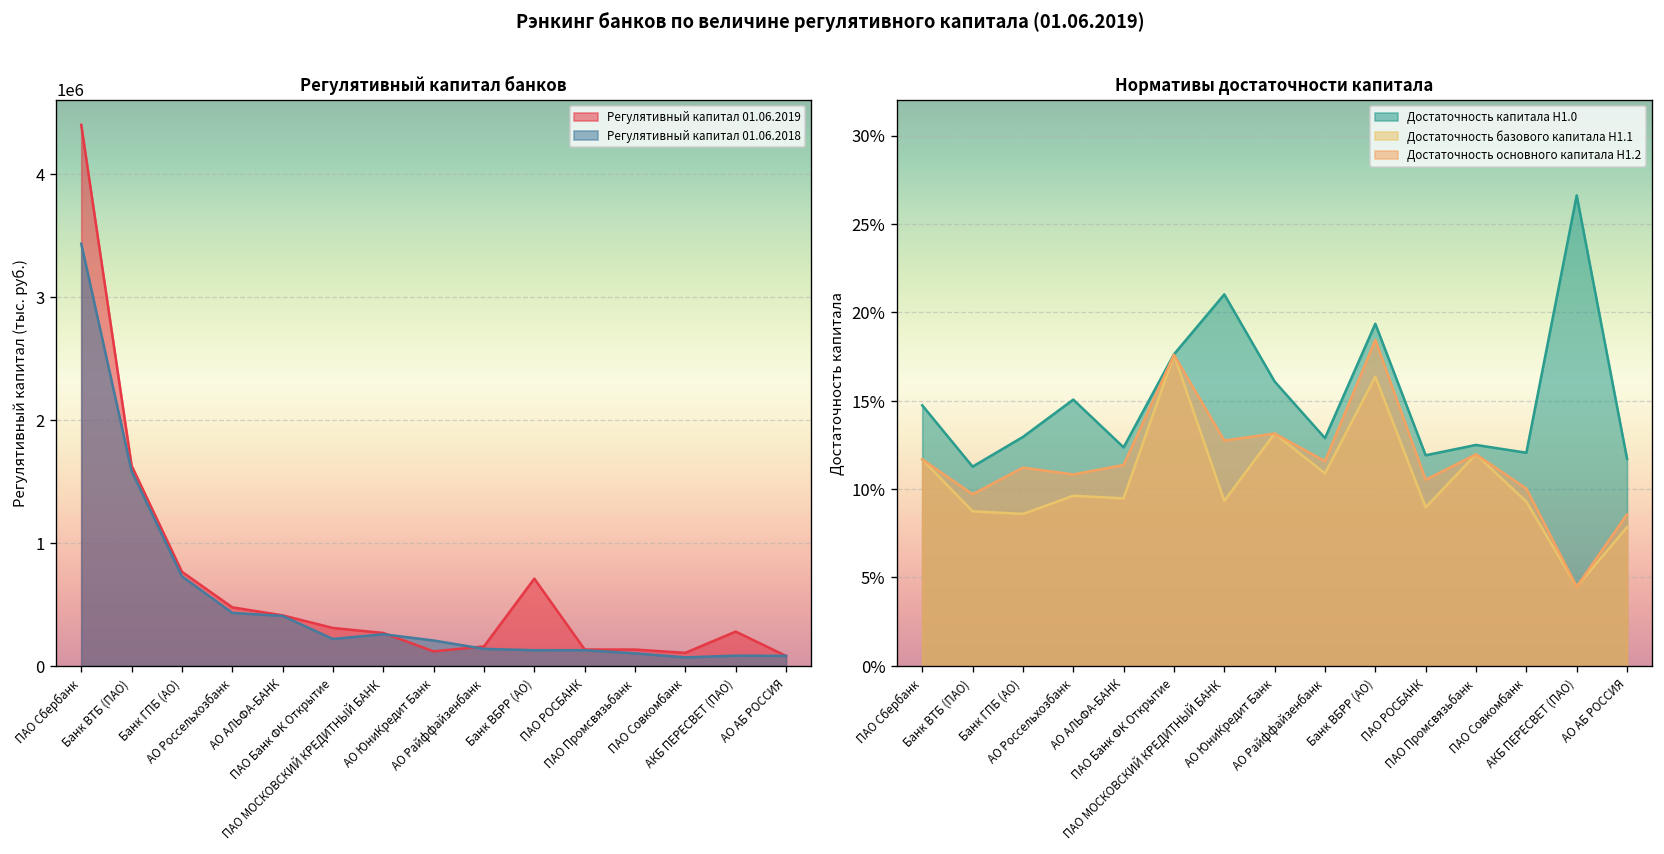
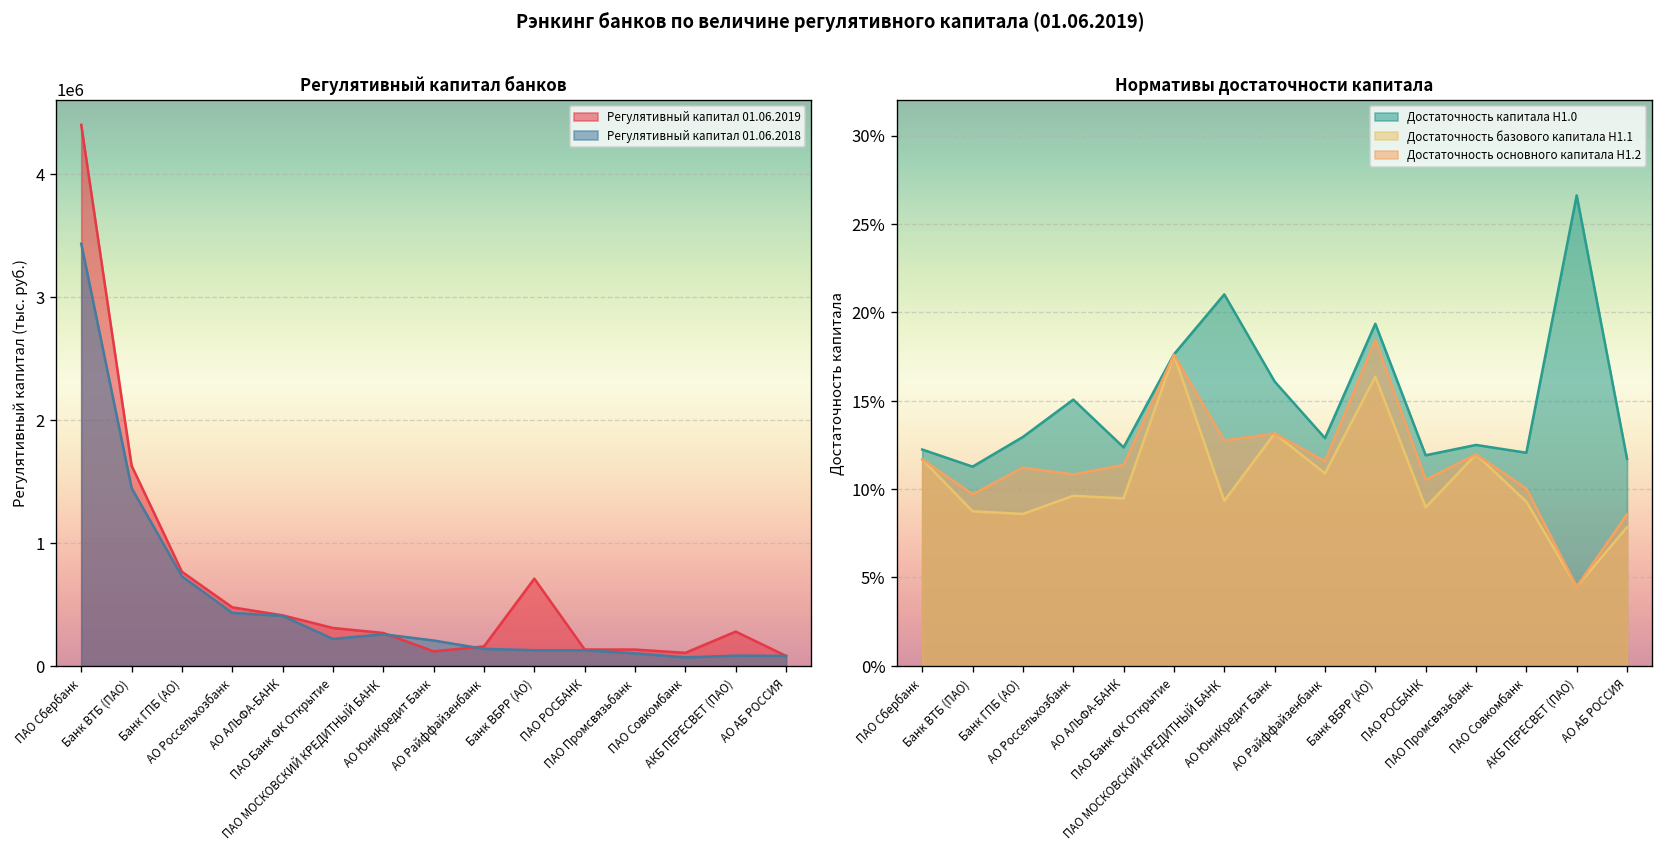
Регулятивный капитал банков, Регулятивный капитал 01.06.2018, Банк ВТБ (ПАО): 1580000 -> 1450000
Нормативы достаточности капитала, Достаточность капитала Н1.0, ПАО Сбербанк: 14.7% -> 12.2%
